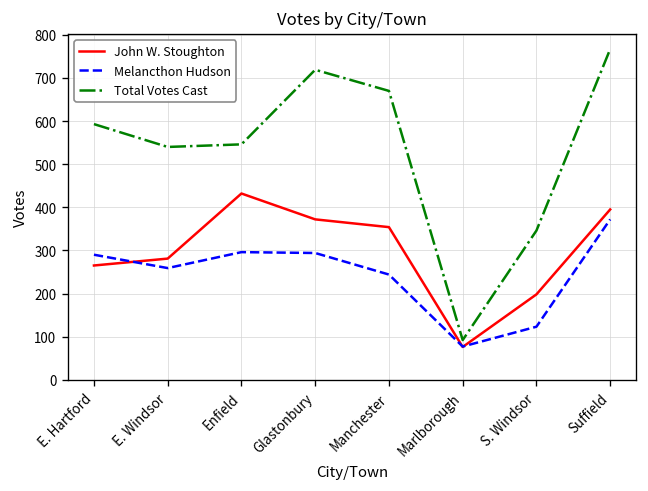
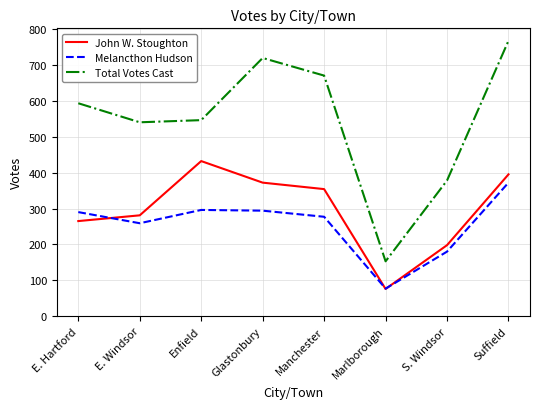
Melancthon Hudson, Manchester: 240 -> 280
Total Votes Cast, Marlborough: 90 -> 150
Melancthon Hudson, S. Windsor: 120 -> 180
Total Votes Cast, S. Windsor: 350 -> 380
